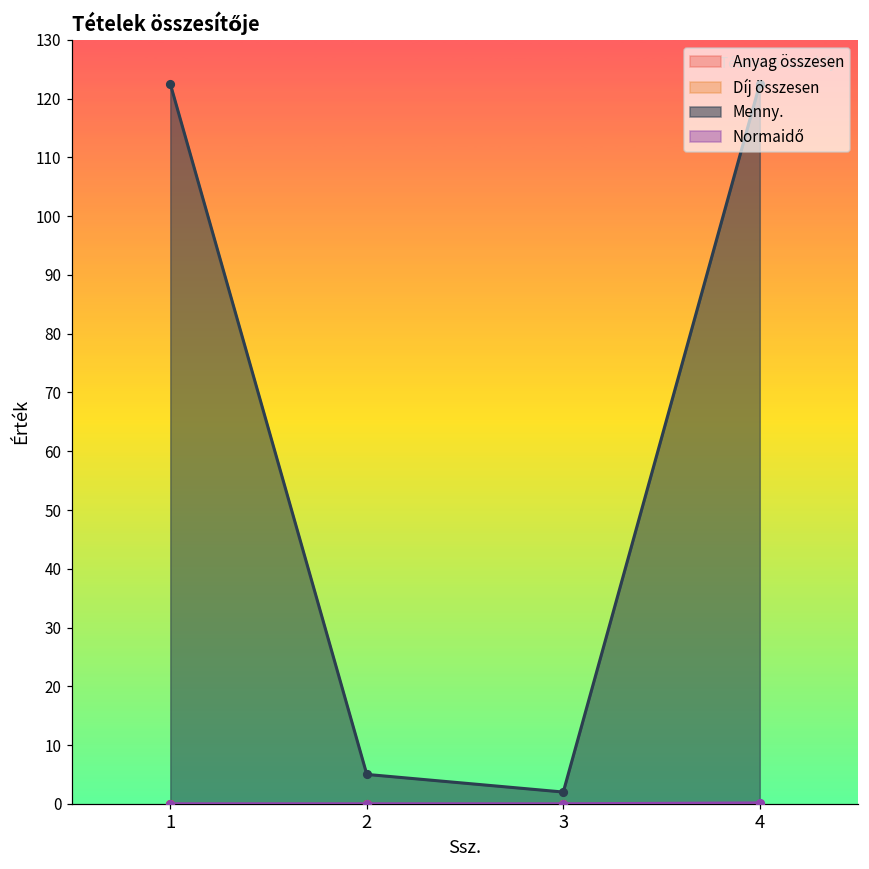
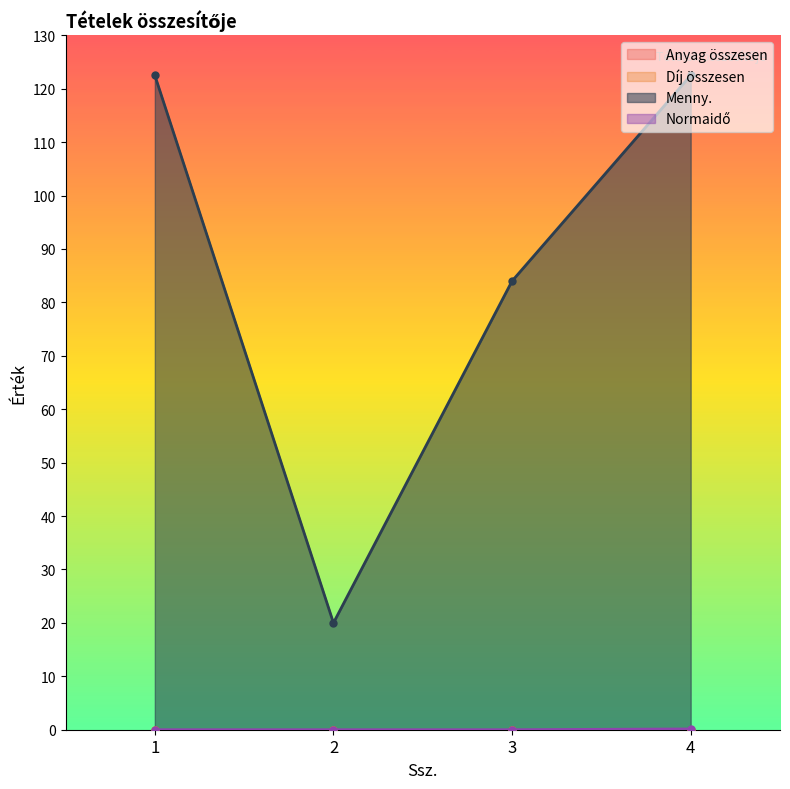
Menny., 2: 5 -> 20
Menny., 3: 2 -> 84
